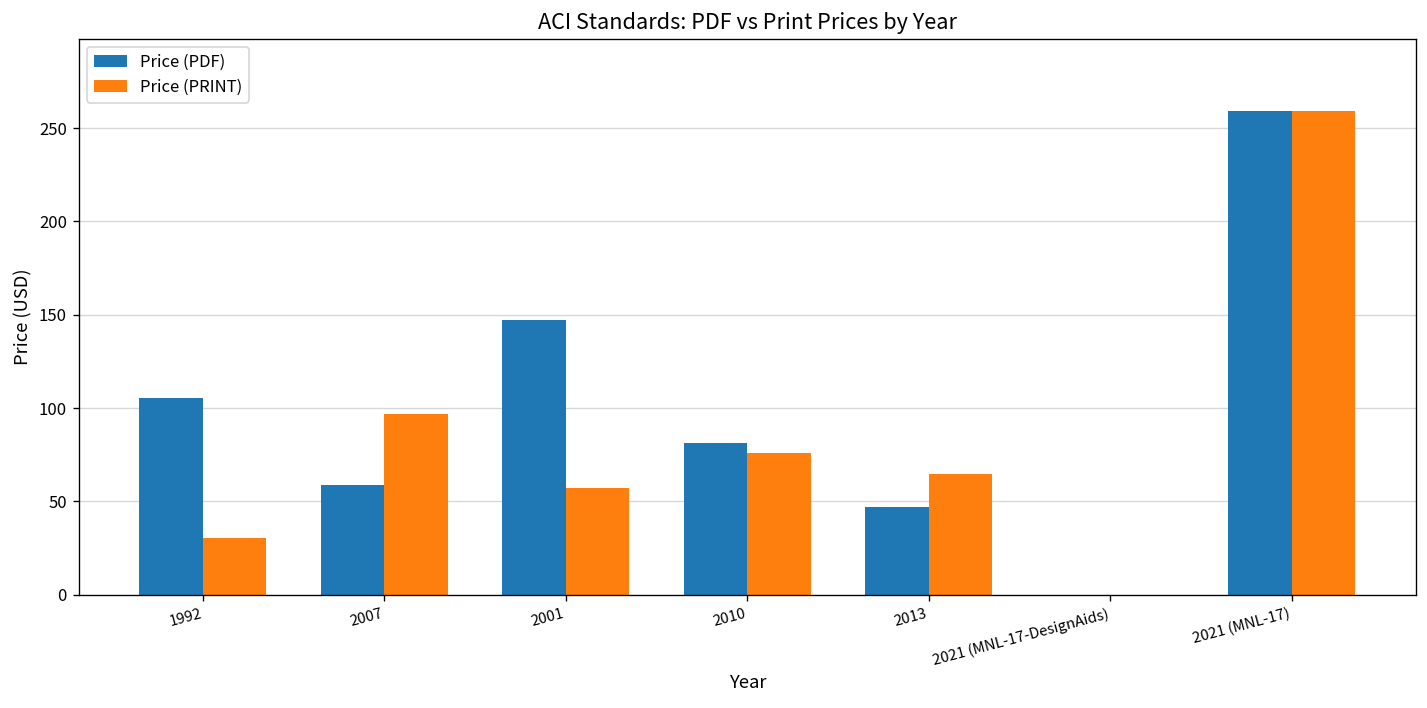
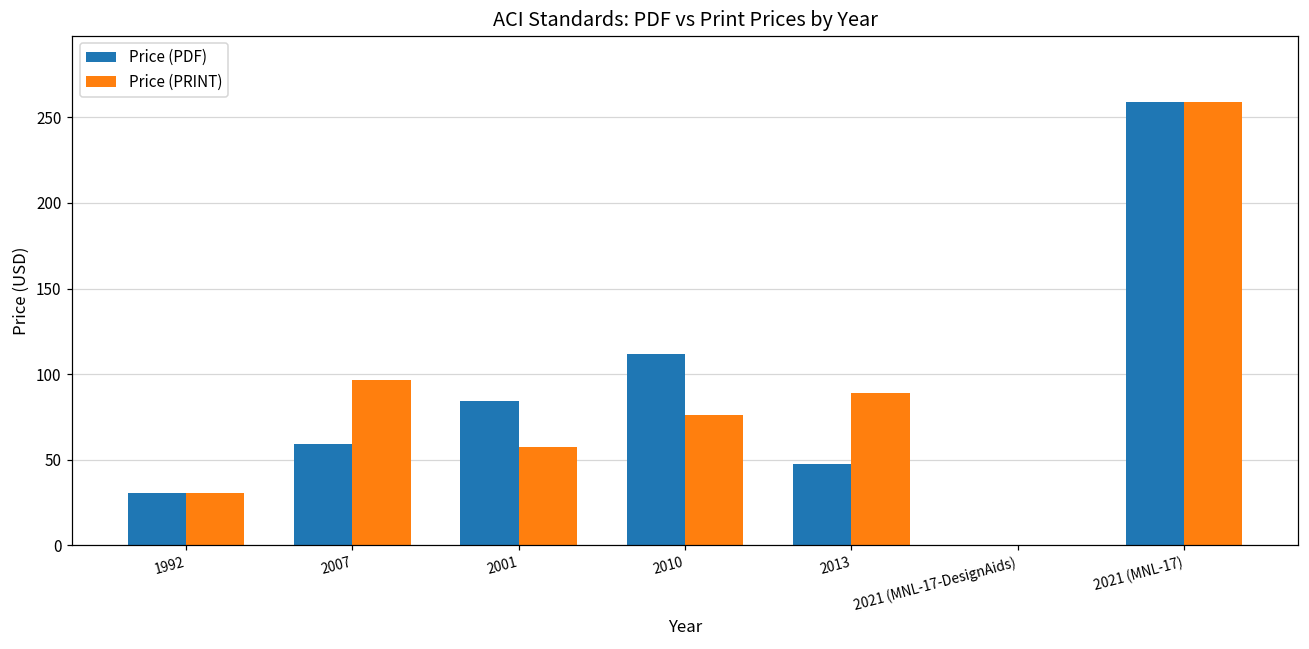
Price (PDF), 1992: 106 -> 31
Price (PDF), 2001: 147 -> 84
Price (PDF), 2010: 82 -> 112
Price (PRINT), 2013: 65 -> 89
